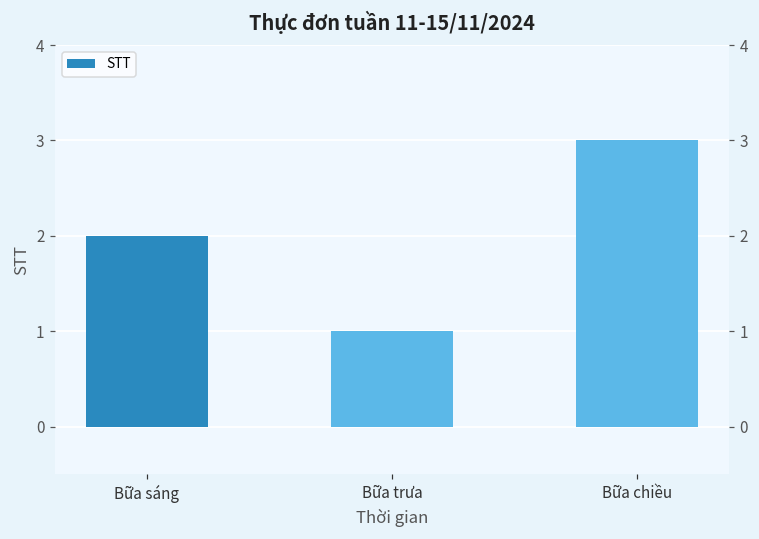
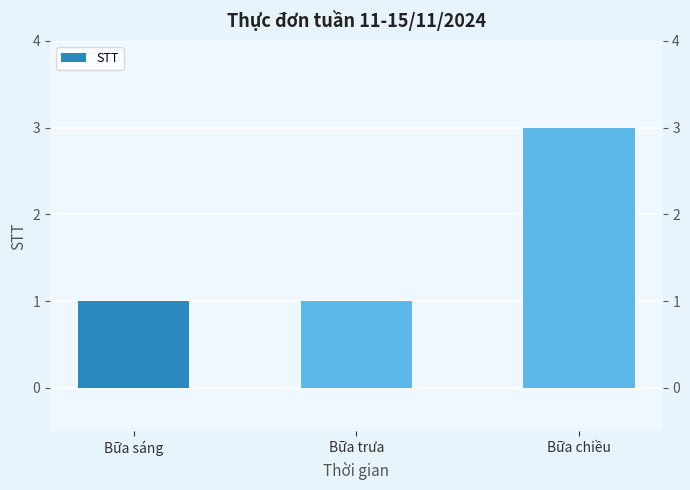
Bữa sáng: 2 -> 1
